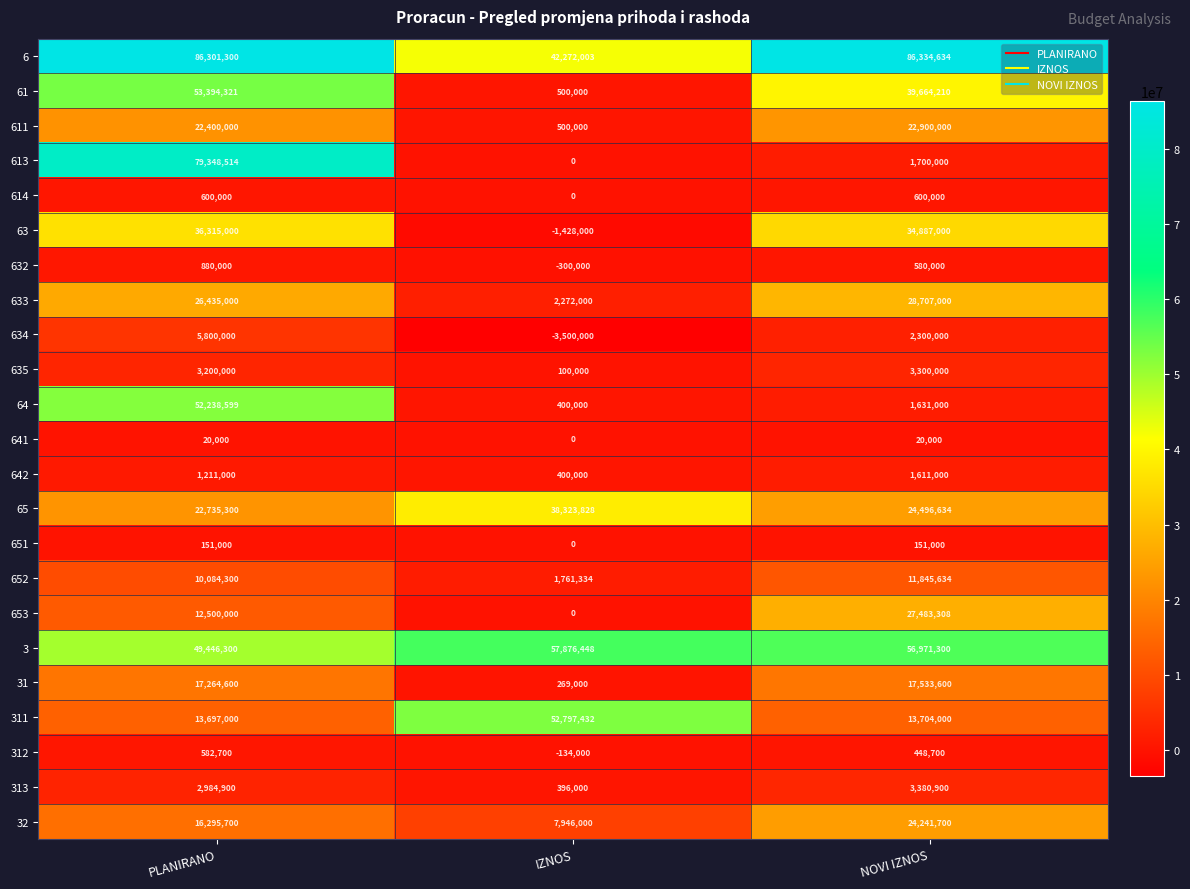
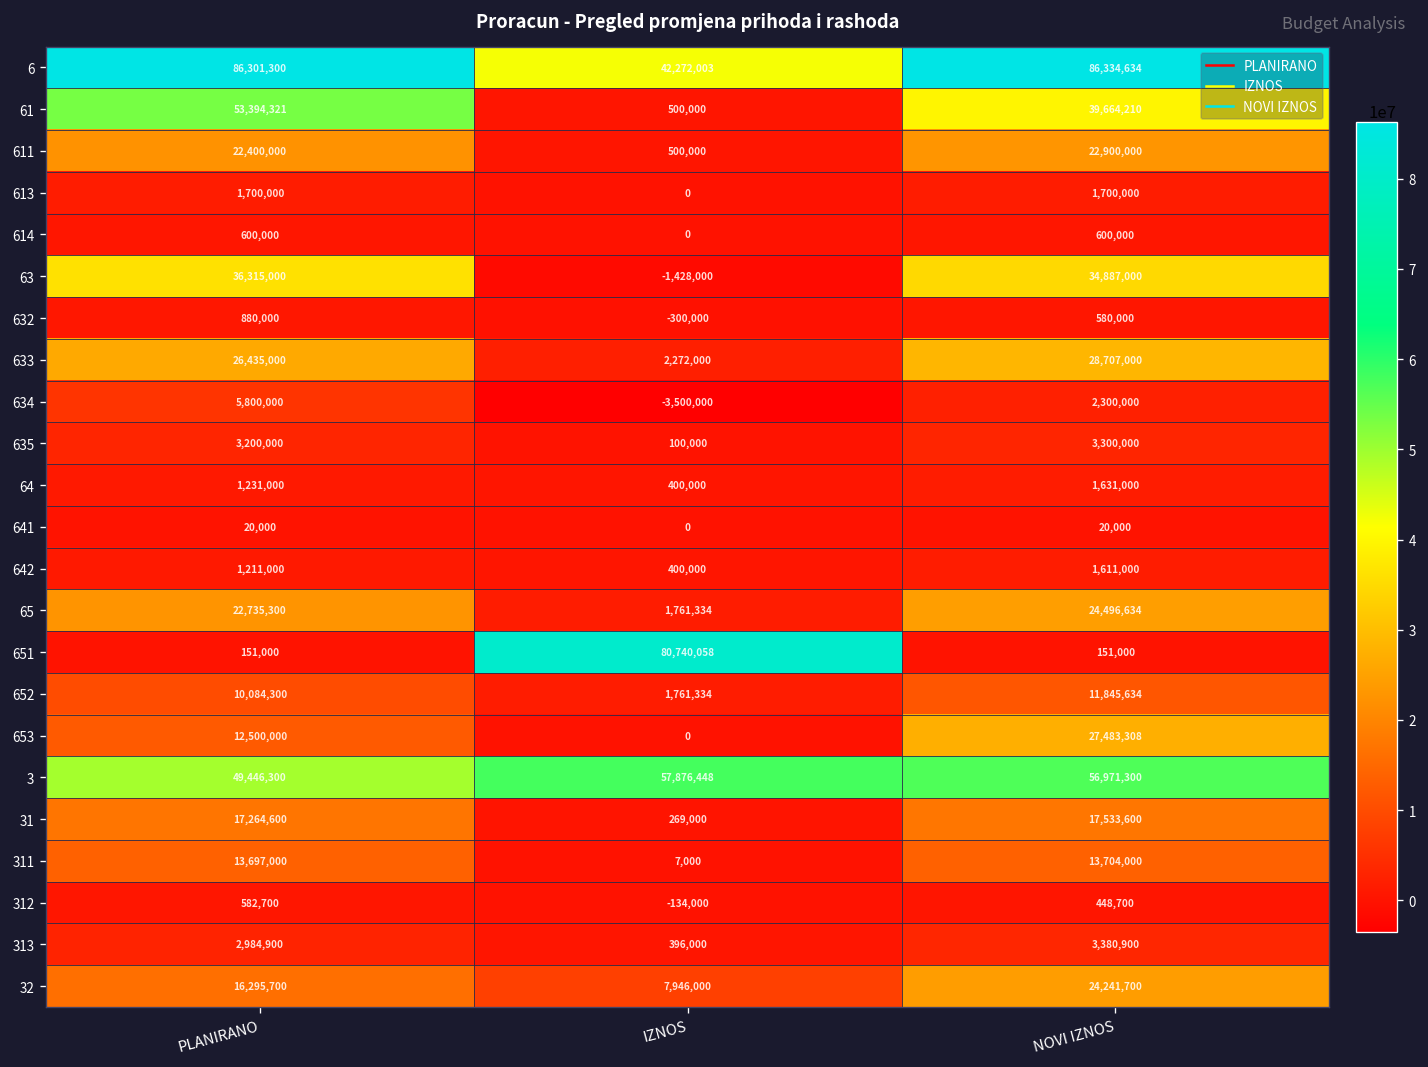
613, PLANIRANO: 79,348,514 -> 1,700,000
64, PLANIRANO: 52,238,599 -> 1,231,000
65, IZNOS: 38,323,828 -> 1,761,334
651, IZNOS: 0 -> 80,740,058
311, IZNOS: 52,797,432 -> 7,000
